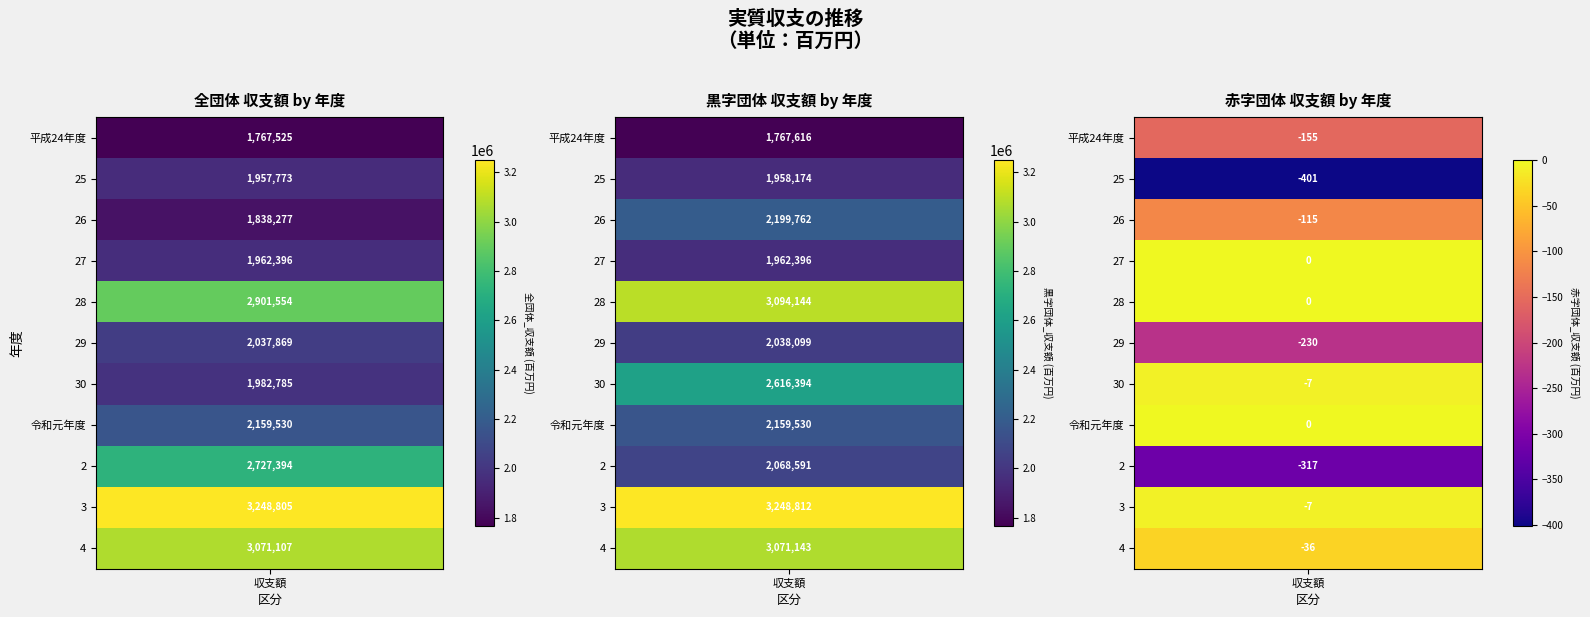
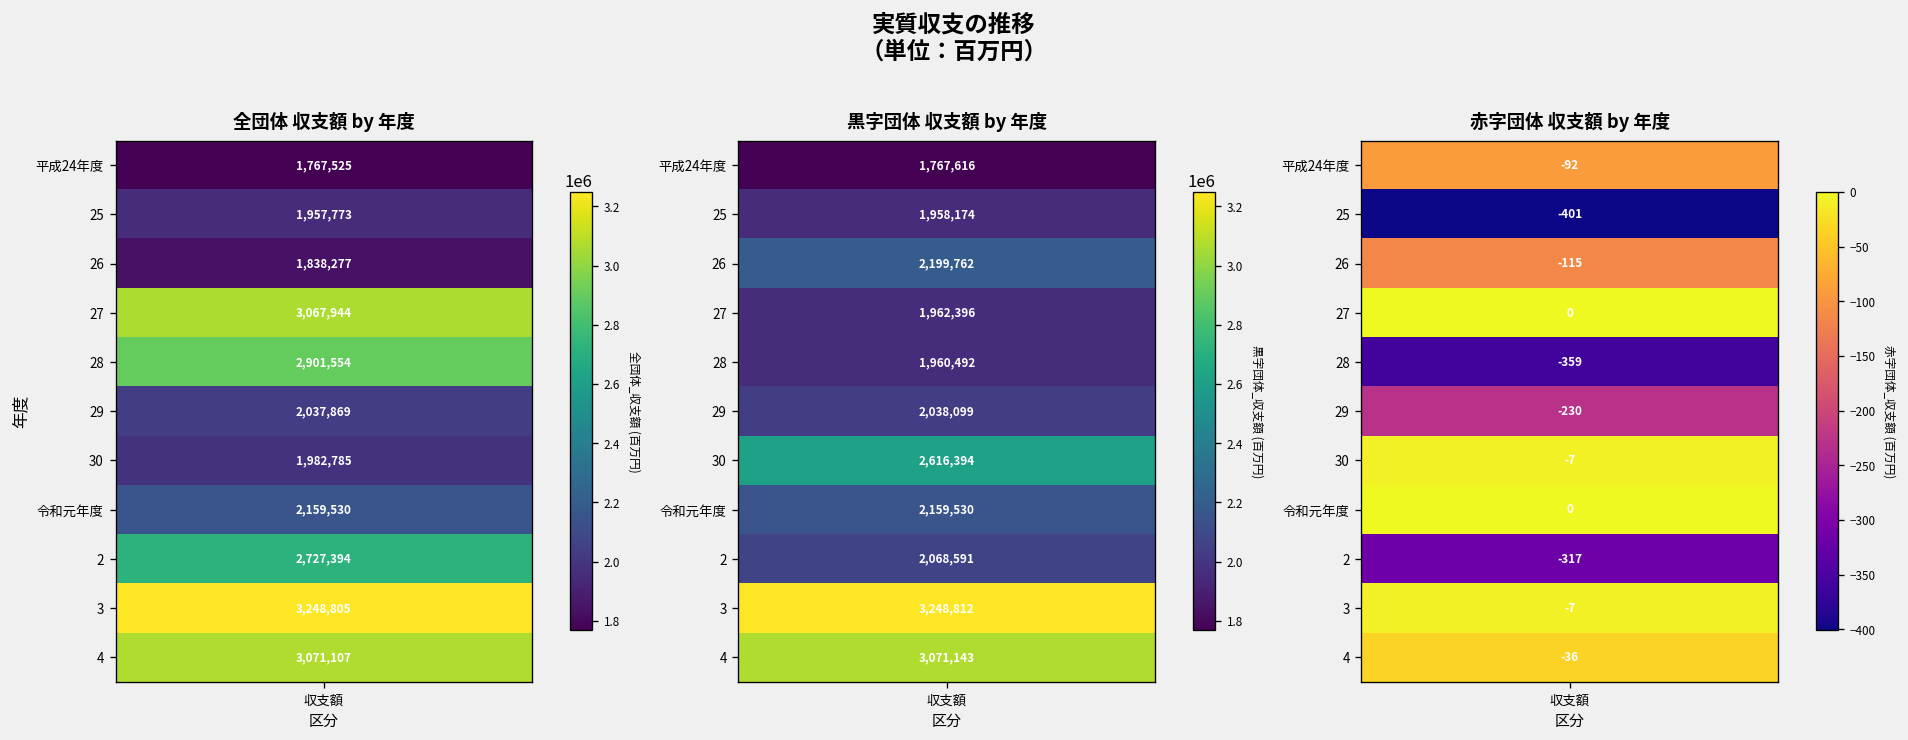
全団体 収支額 by 年度, 27, 収支額: 1,962,396 -> 3,067,944
黒字団体 収支額 by 年度, 28, 収支額: 3,094,144 -> 1,960,492
赤字団体 収支額 by 年度, 平成24年度, 収支額: -155 -> -92
赤字団体 収支額 by 年度, 28, 収支額: 0 -> -359
